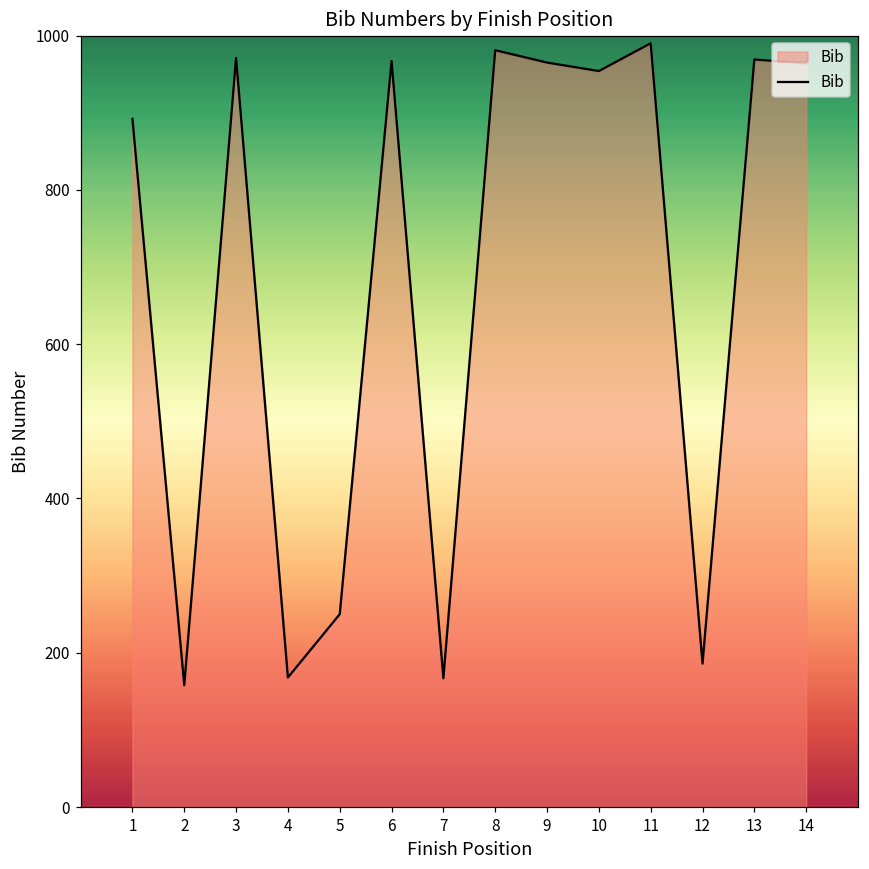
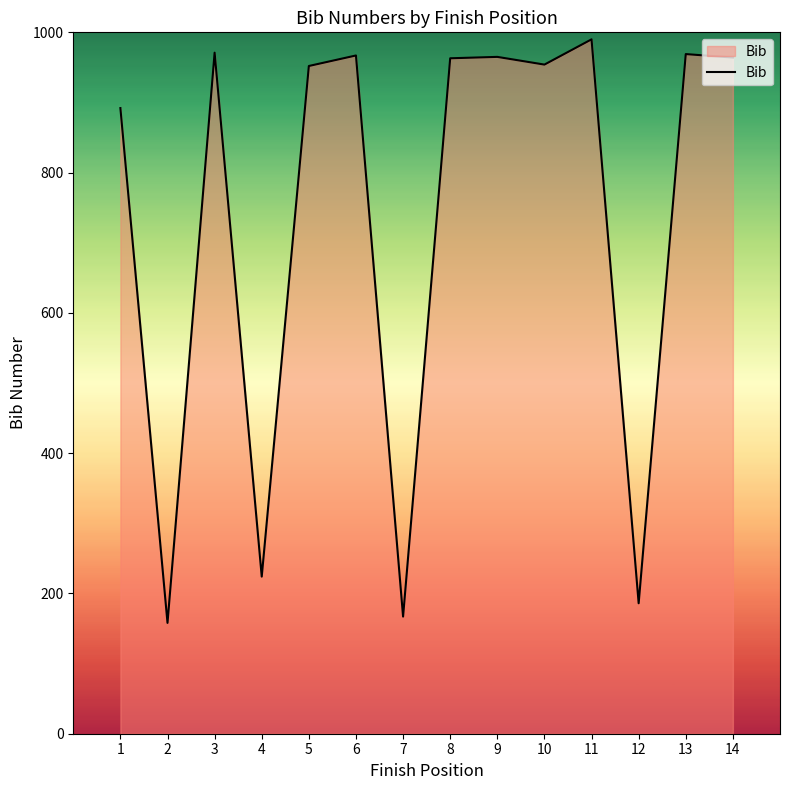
4: 170 -> 220
5: 250 -> 950
8: 980 -> 960
